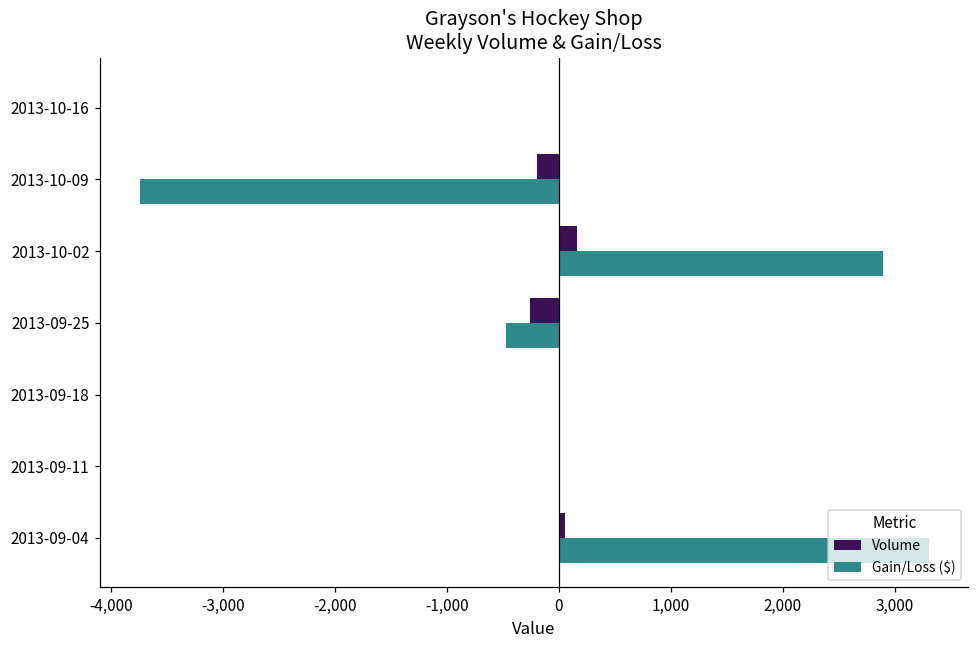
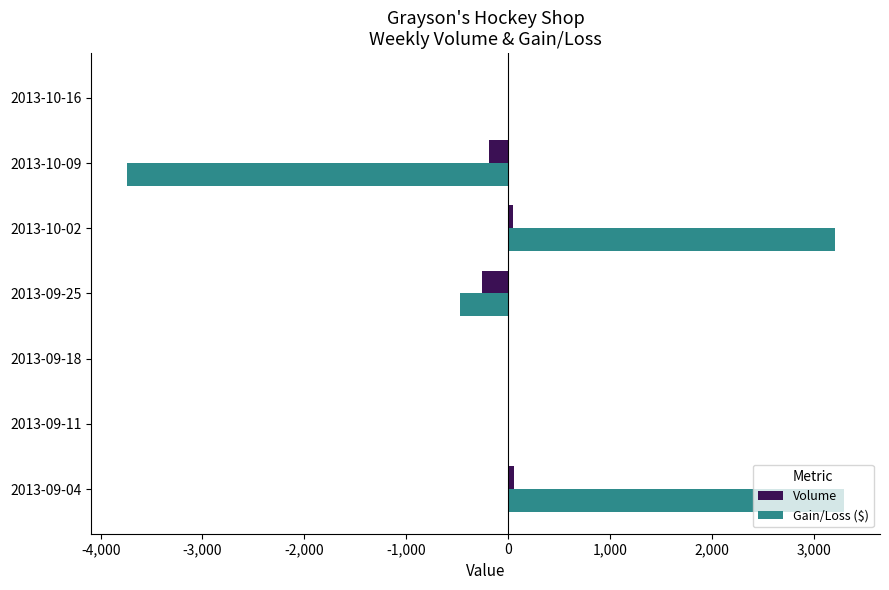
Volume, 2013-10-02: 160 -> 50
Gain/Loss ($), 2013-10-02: 2,890 -> 3,210
